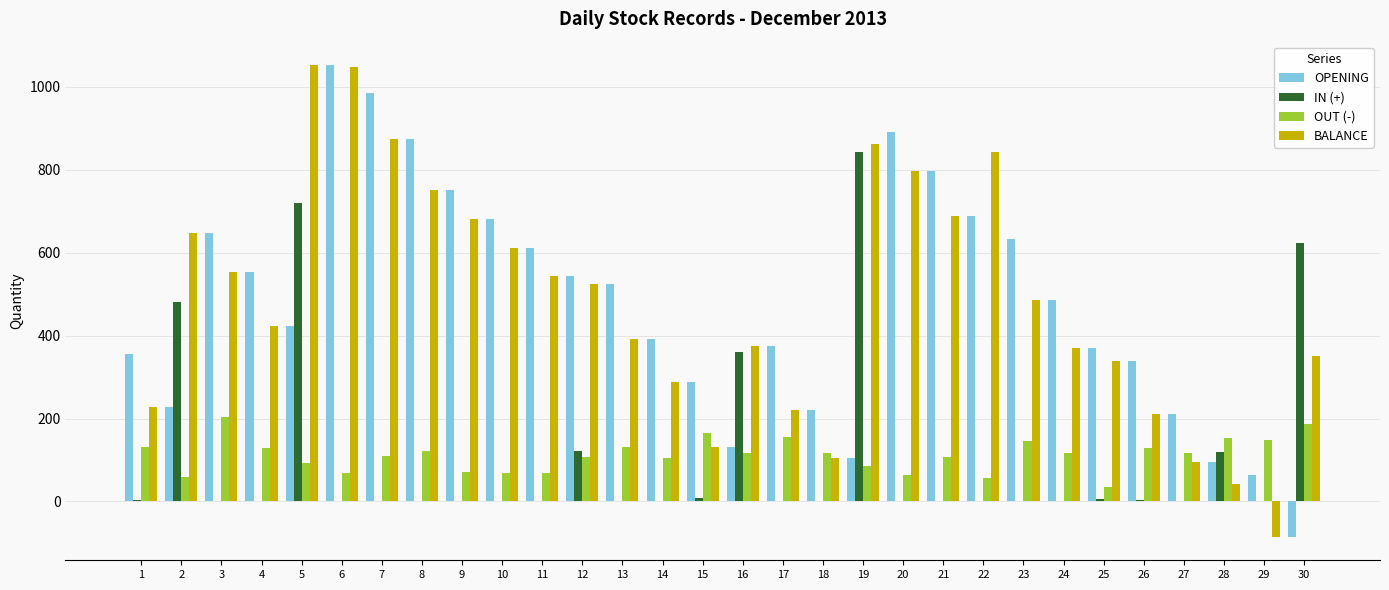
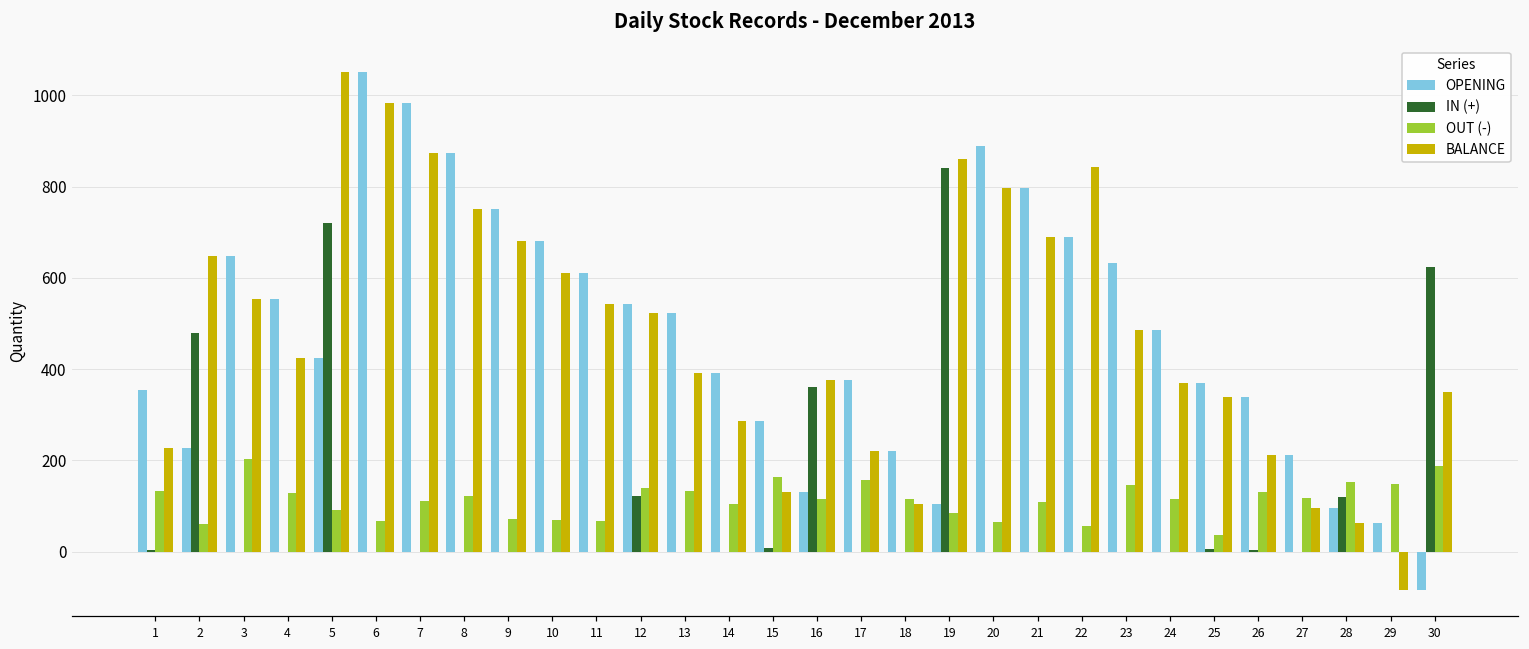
BALANCE, 6: 1050 -> 980
OUT (-), 12: 110 -> 140
BALANCE, 28: 40 -> 60
